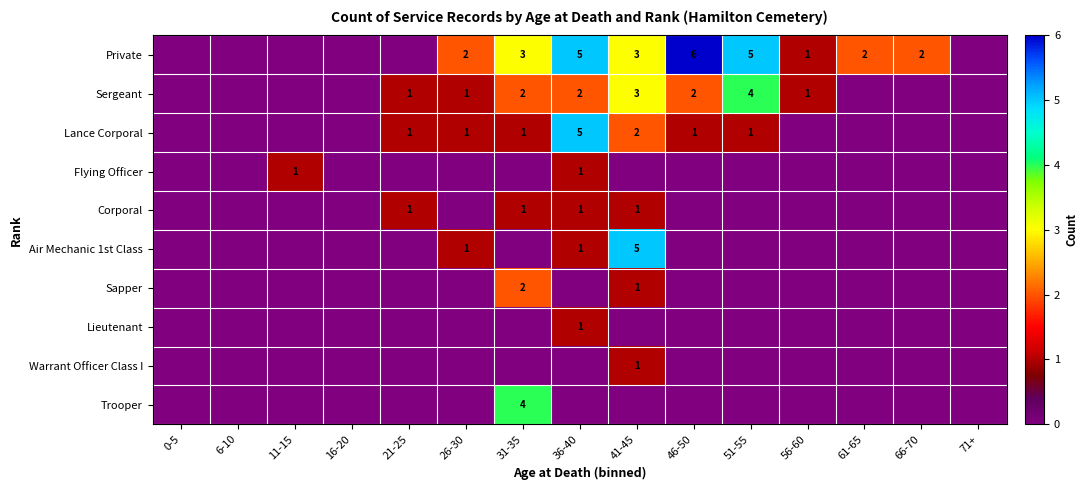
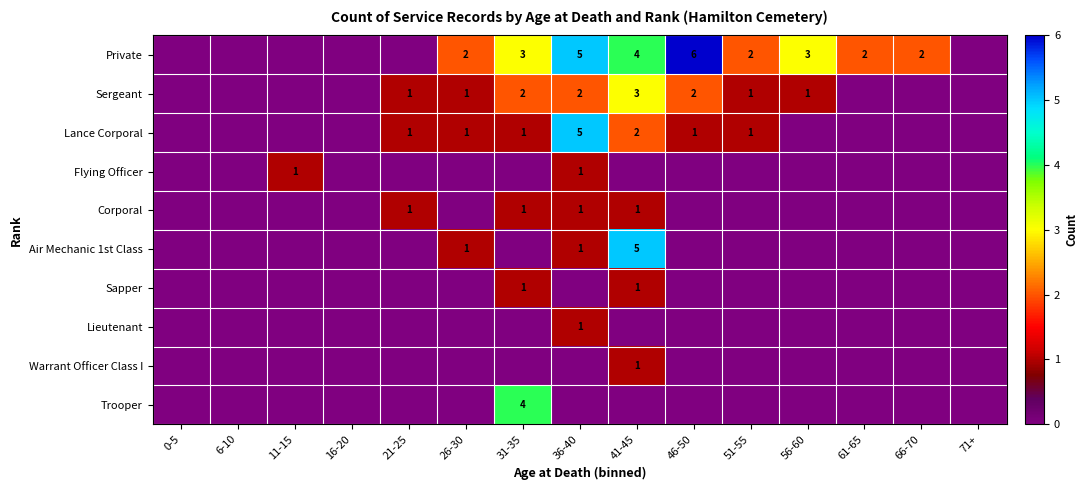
Private, 41-45: 3 -> 4
Private, 51-55: 5 -> 2
Private, 56-60: 1 -> 3
Sergeant, 51-55: 4 -> 1
Sapper, 31-35: 2 -> 1
